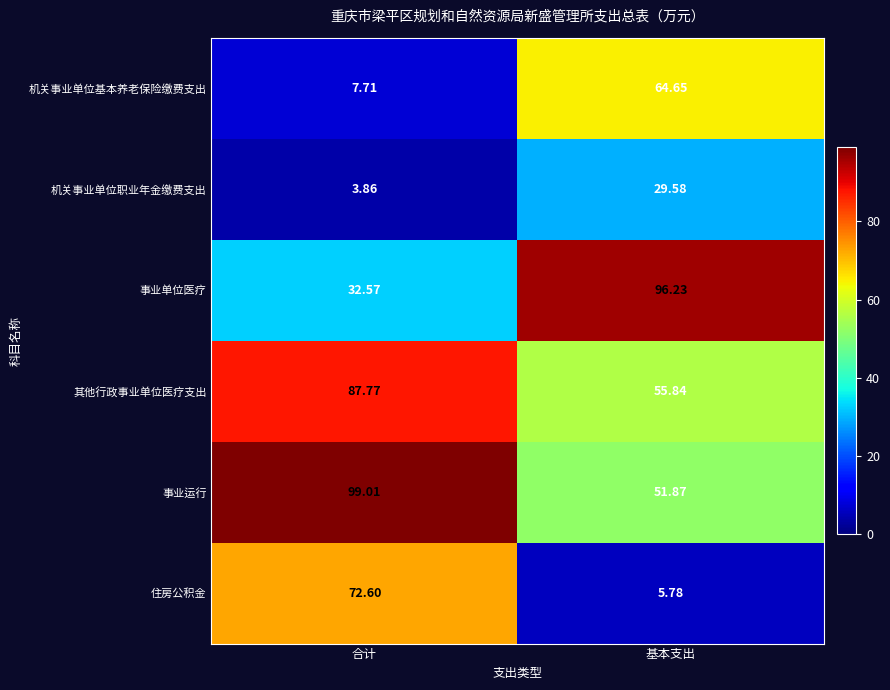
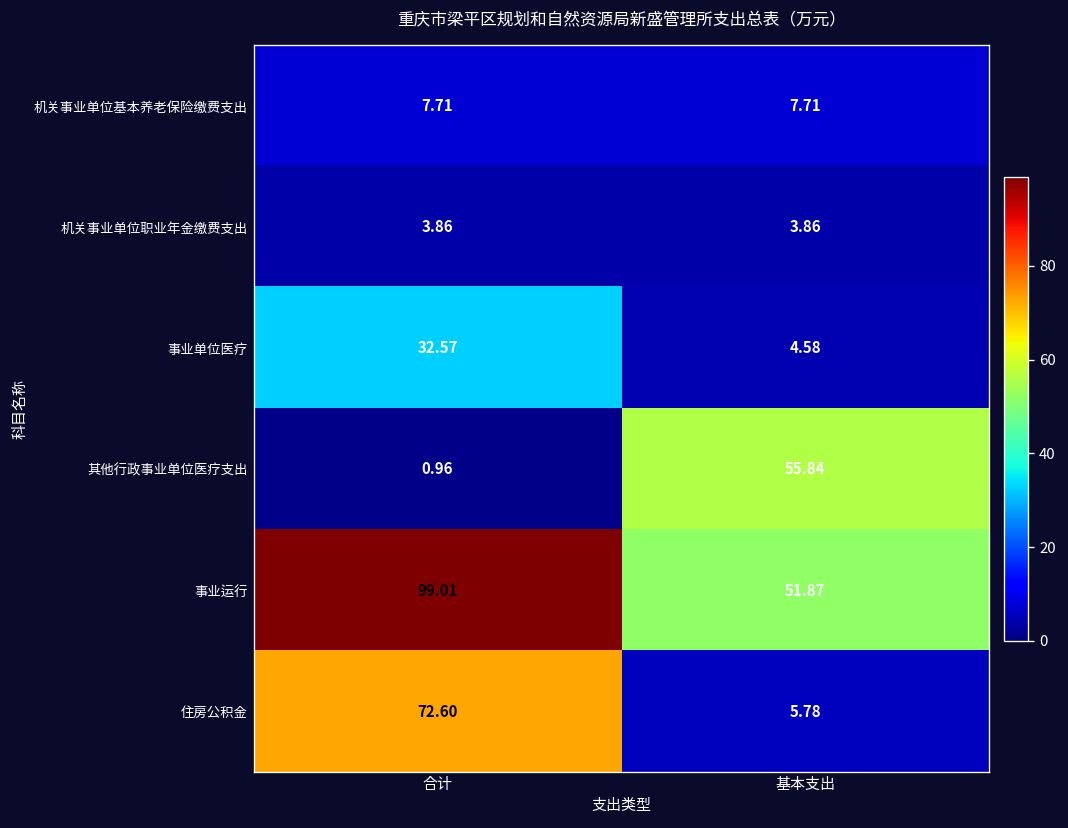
机关事业单位基本养老保险缴费支出, 基本支出: 64.65 -> 7.71
机关事业单位职业年金缴费支出, 基本支出: 29.58 -> 3.86
事业单位医疗, 基本支出: 96.23 -> 4.58
其他行政事业单位医疗支出, 合计: 87.77 -> 0.96
